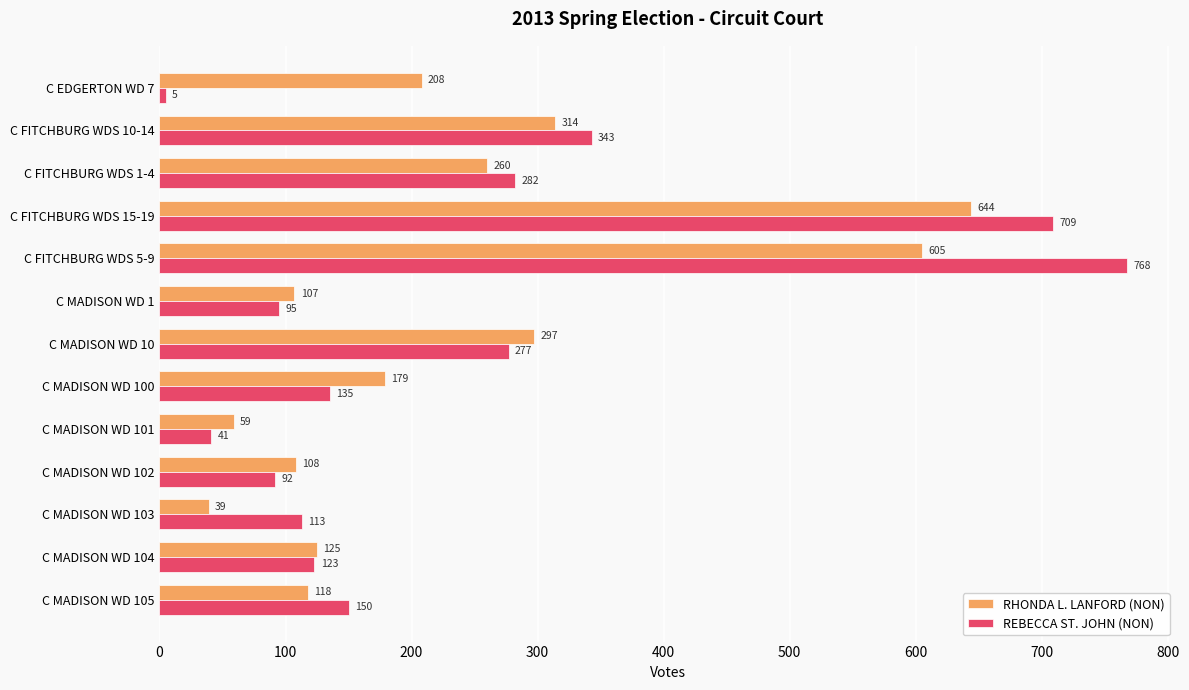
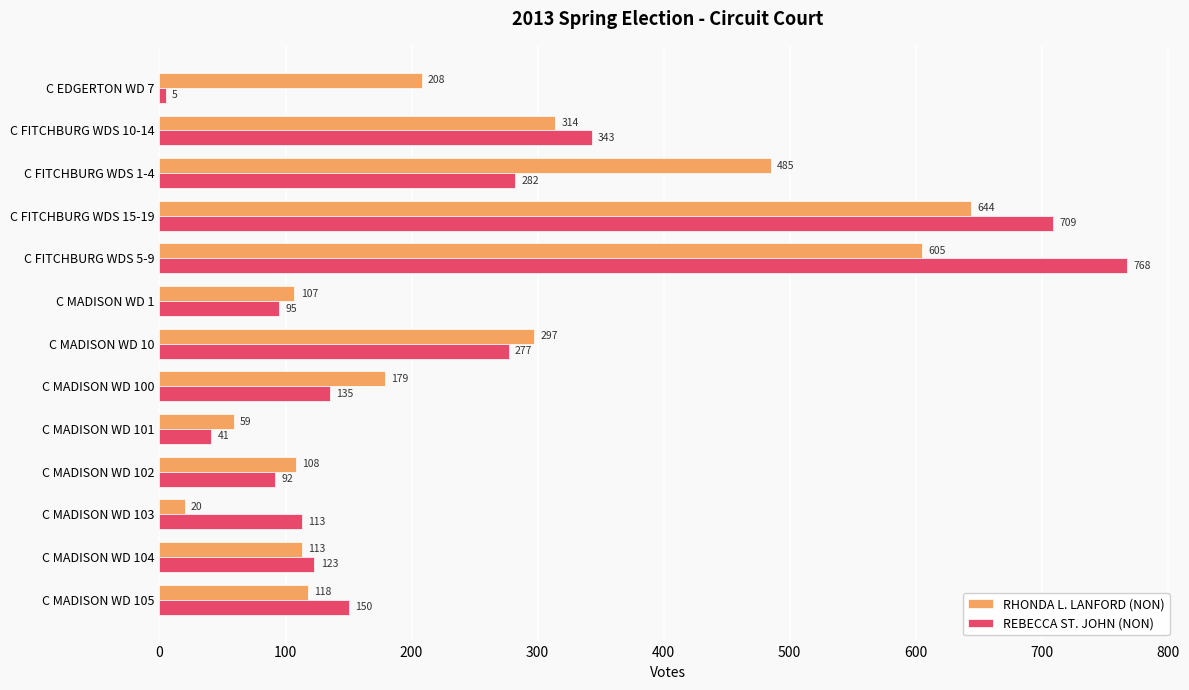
RHONDA L. LANFORD (NON), C FITCHBURG WDS 1-4: 260 -> 485
RHONDA L. LANFORD (NON), C MADISON WD 103: 39 -> 20
RHONDA L. LANFORD (NON), C MADISON WD 104: 125 -> 113
